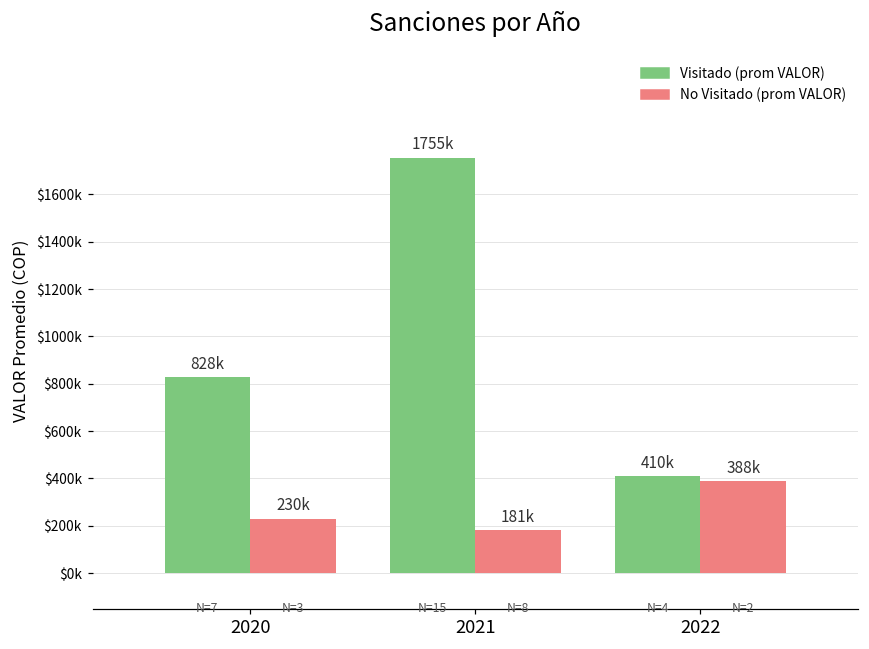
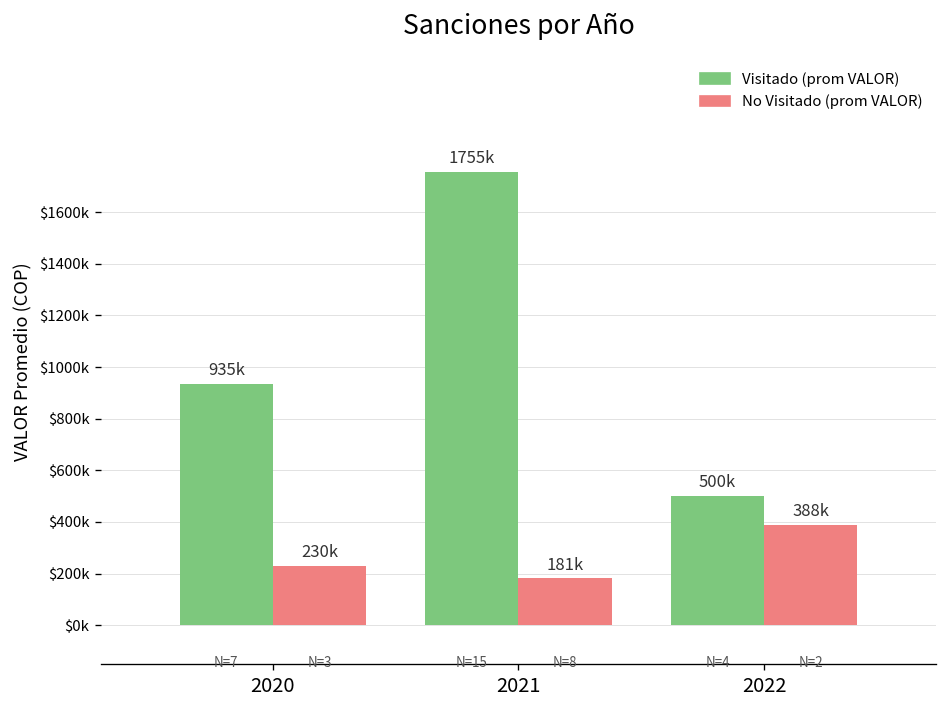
Visitado (prom VALOR), 2020: 828k -> 935k
Visitado (prom VALOR), 2022: 410k -> 500k
